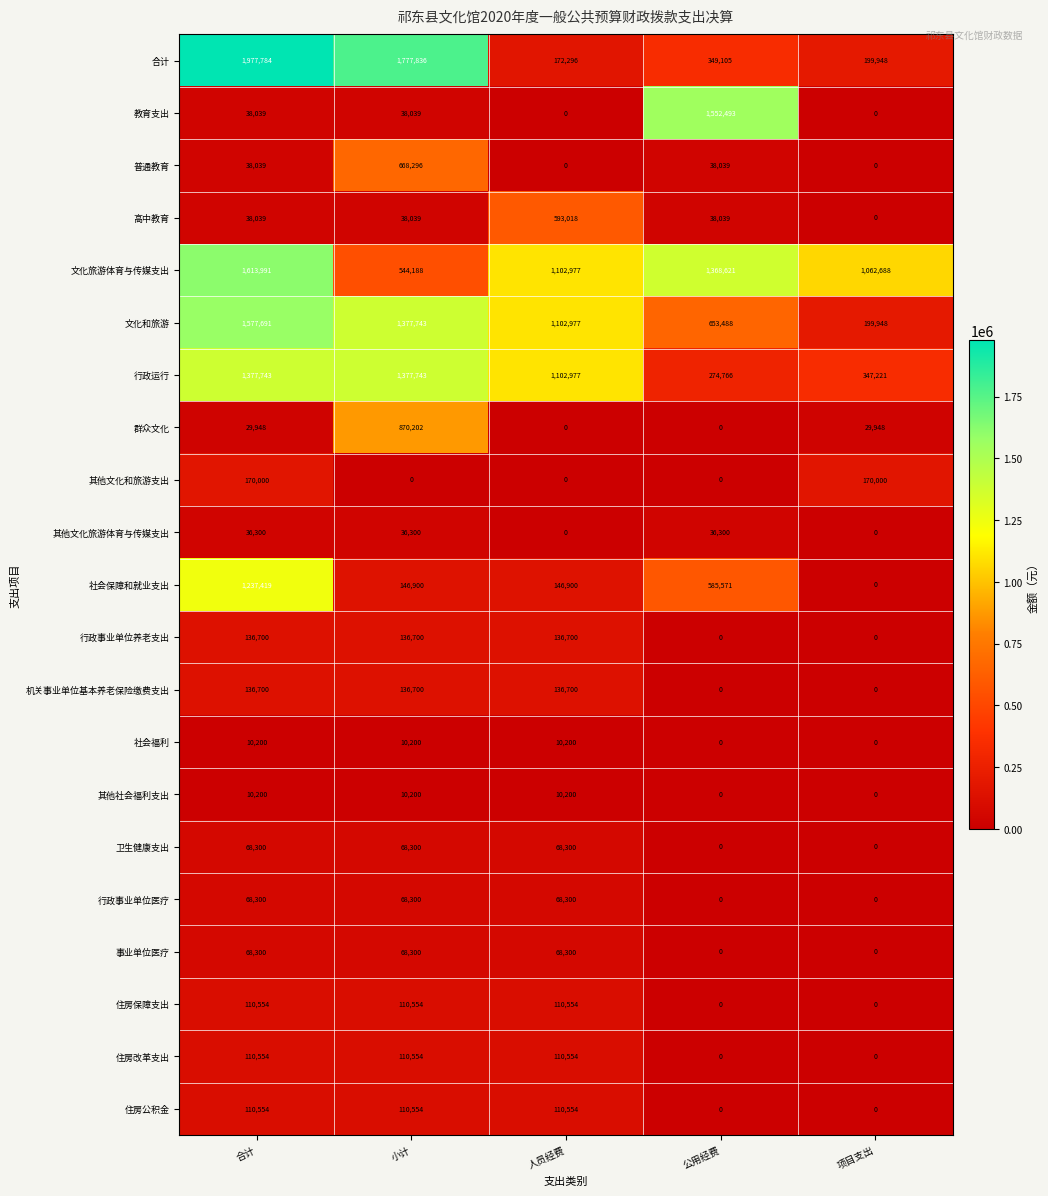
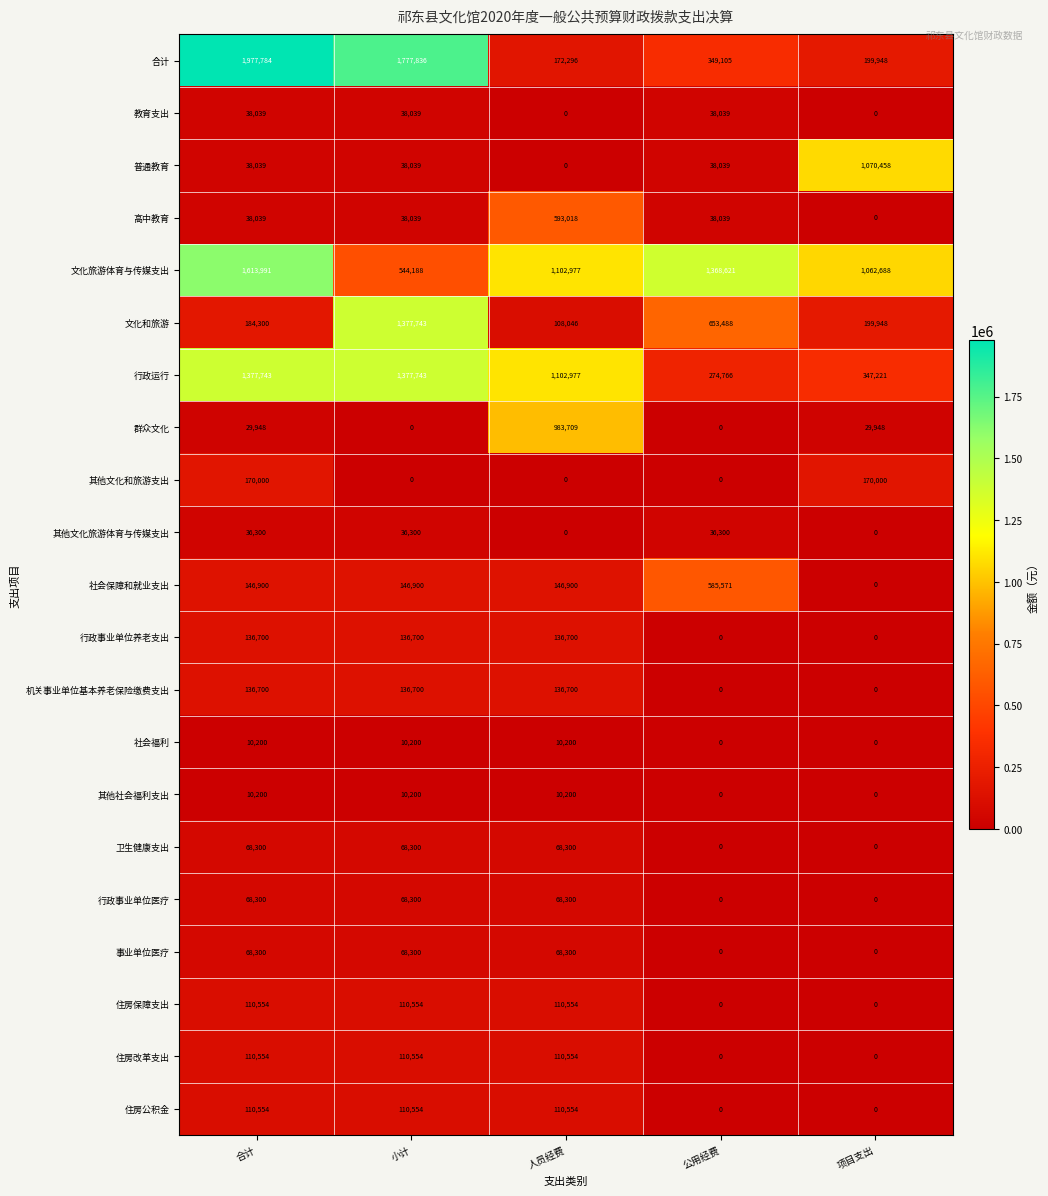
教育支出, 公用经费: 1,552,493 -> 38,039
普通教育, 小计: 668,296 -> 38,039
普通教育, 项目支出: 0 -> 1,070,458
文化和旅游, 合计: 1,577,691 -> 184,300
文化和旅游, 人员经费: 1,102,977 -> 108,046
群众文化, 小计: 870,202 -> 0
群众文化, 人员经费: 0 -> 983,709
社会保障和就业支出, 合计: 1,237,419 -> 146,900
